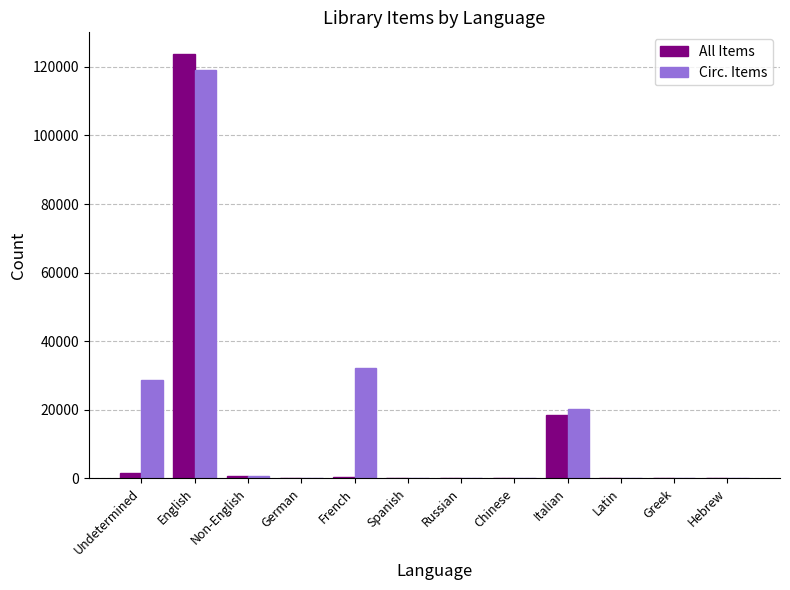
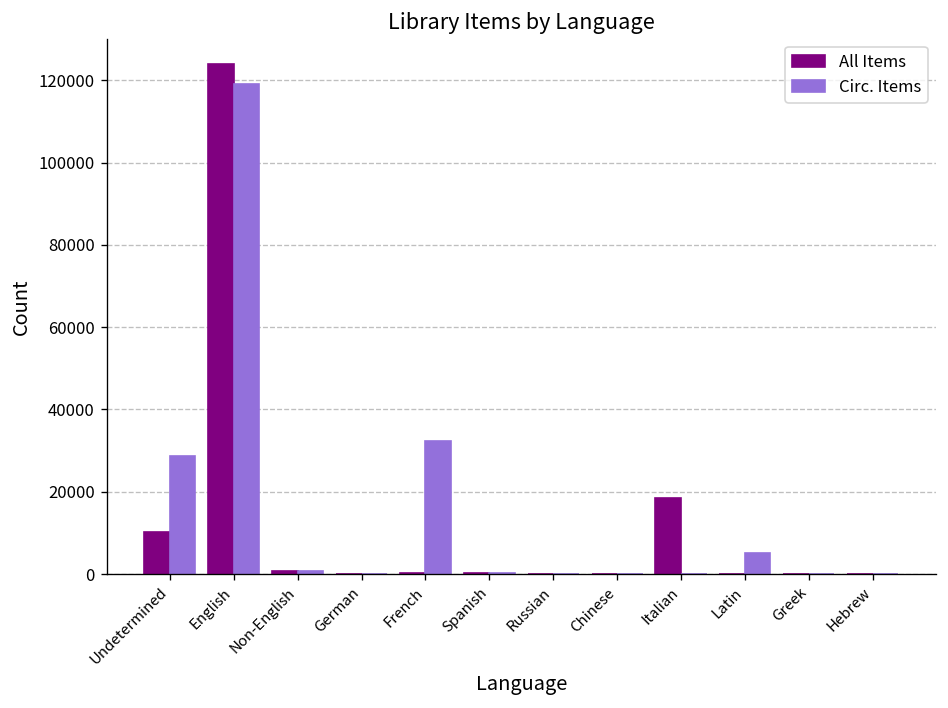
All Items, Undetermined: 2000 -> 10000
Circ. Items, Italian: 20000 -> 0
Circ. Items, Latin: 0 -> 5000
